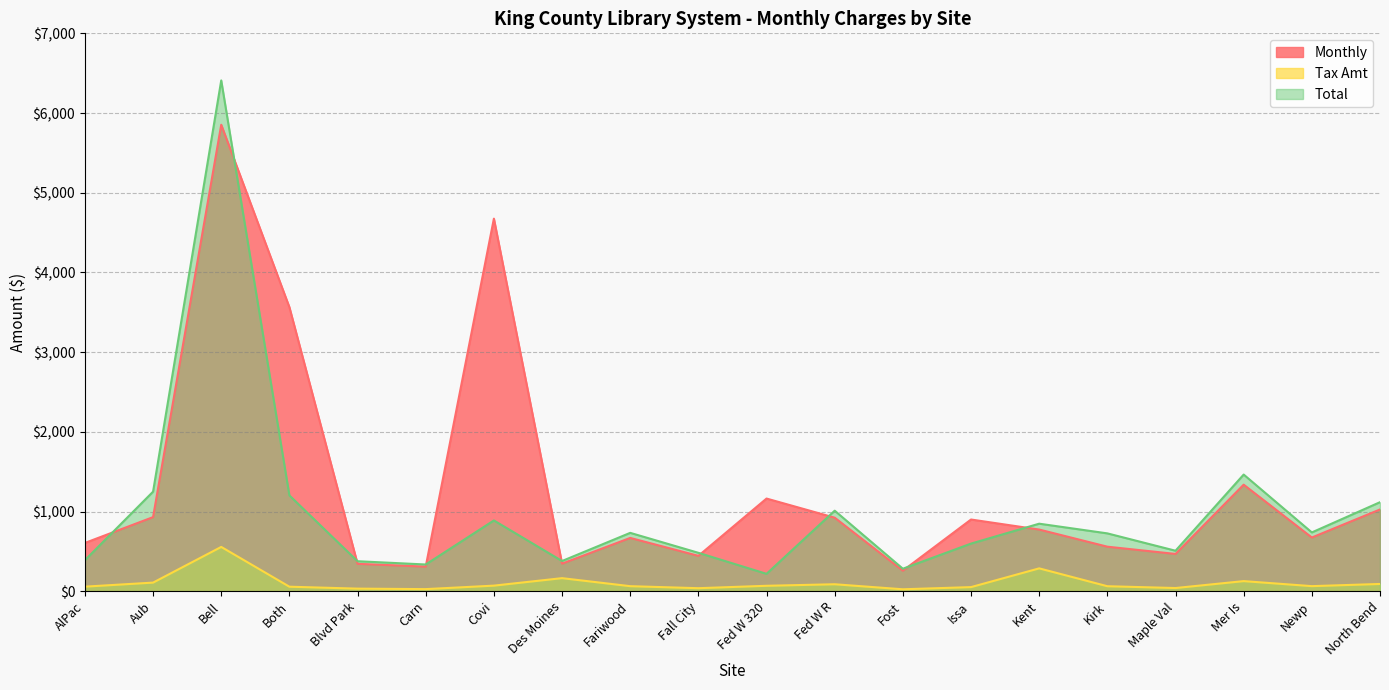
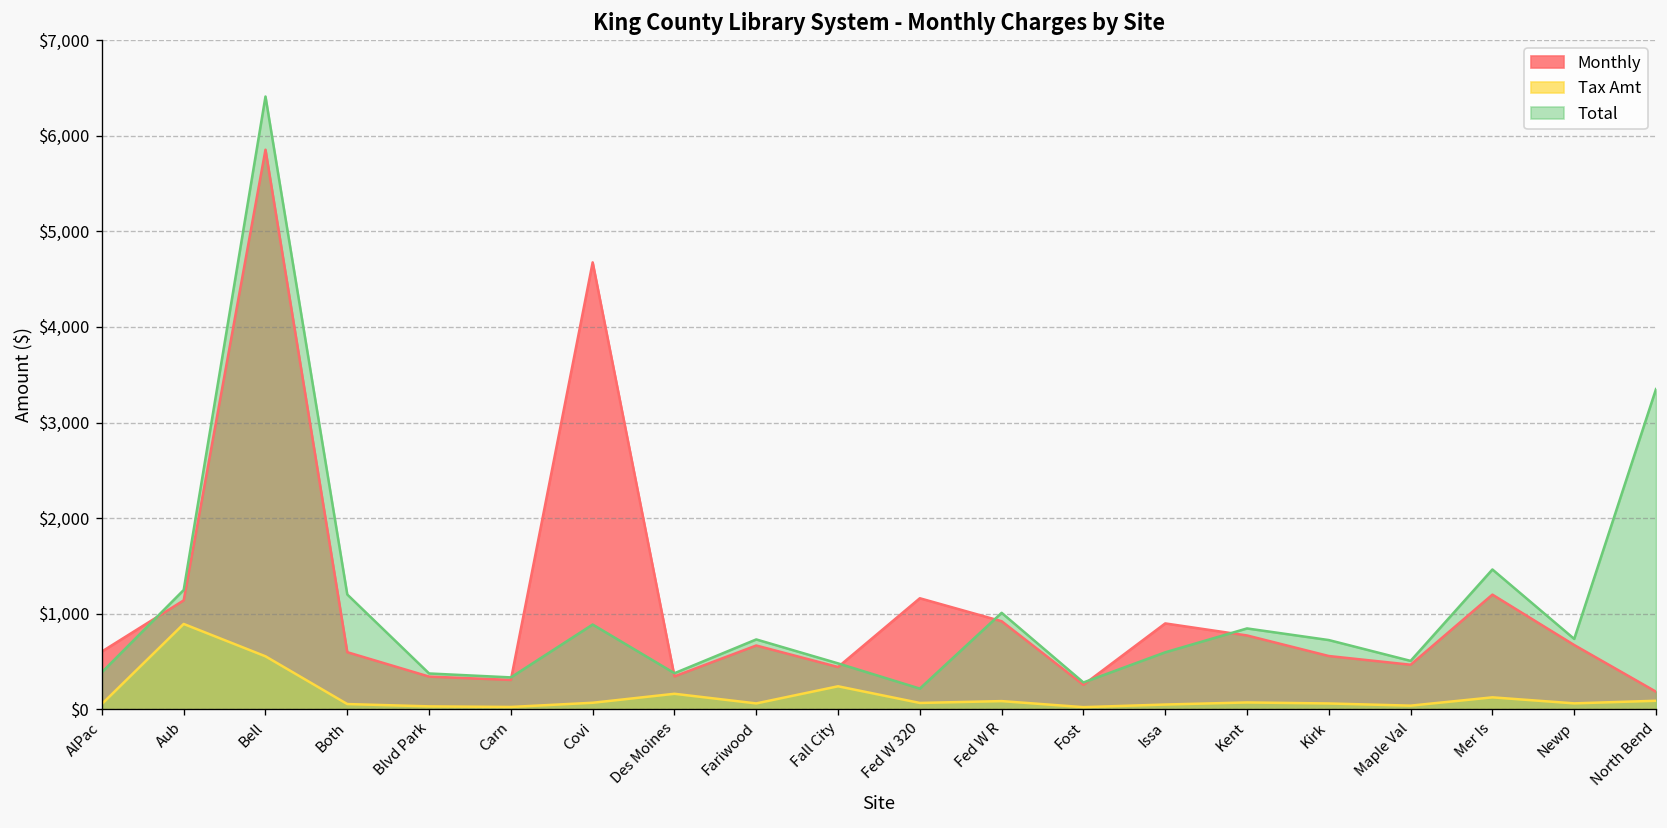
Monthly, Aub: $900 -> $1,100
Tax Amt, Aub: $100 -> $900
Monthly, Both: $3,600 -> $600
Tax Amt, Fall City: $0 -> $200
Tax Amt, Kent: $300 -> $100
Monthly, Mer Is: $1,300 -> $1,200
Monthly, North Bend: $1,000 -> $200
Total, North Bend: $1,100 -> $3,400
